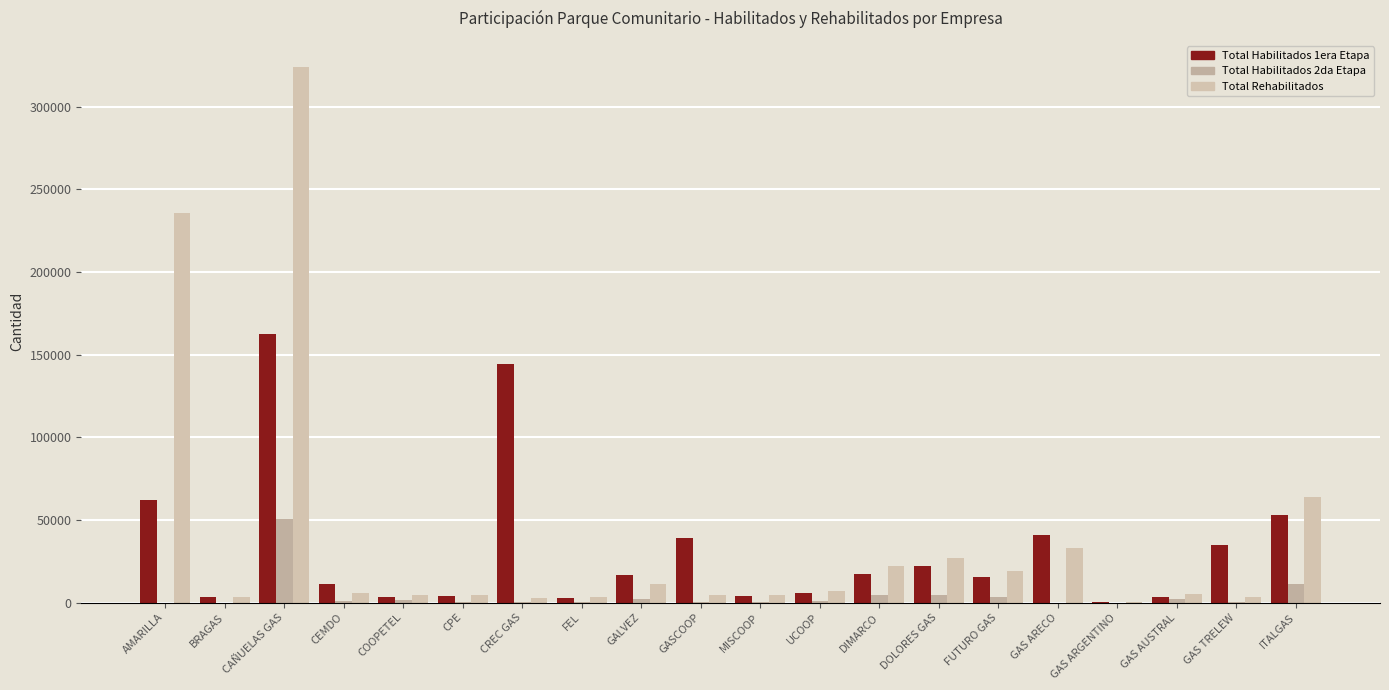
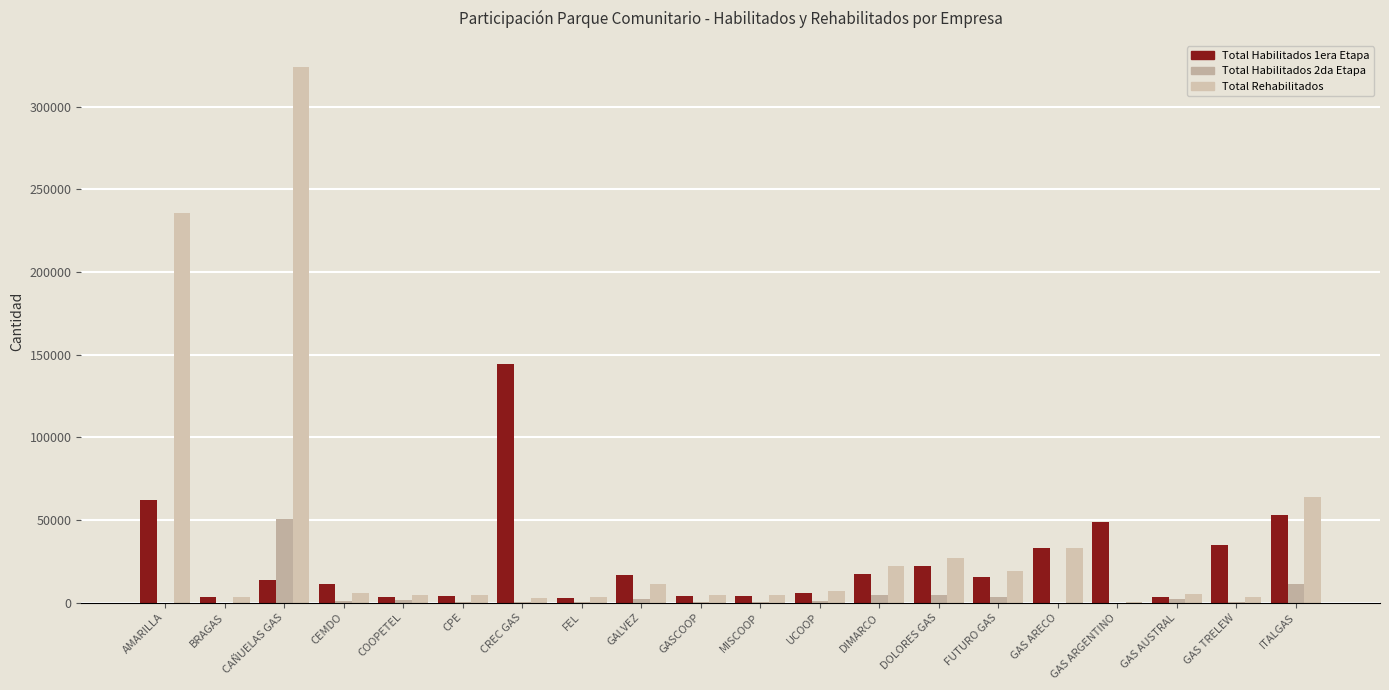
Total Habilitados 1era Etapa, CAÑUELAS GAS: 162000 -> 14000
Total Habilitados 1era Etapa, GASCOOP: 39000 -> 4000
Total Habilitados 1era Etapa, GAS ARECO: 41000 -> 33000
Total Habilitados 1era Etapa, GAS ARGENTINO: 0 -> 49000
